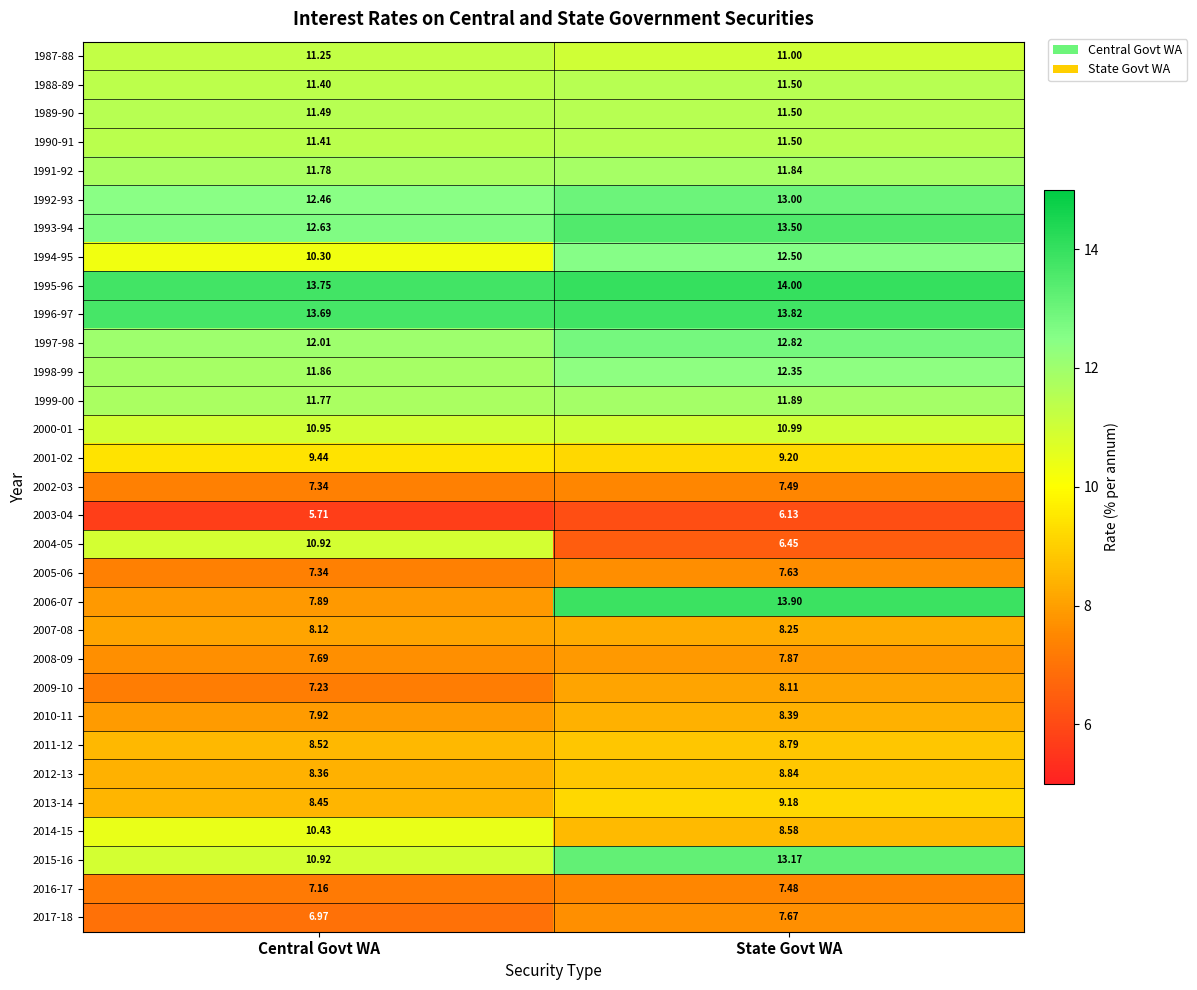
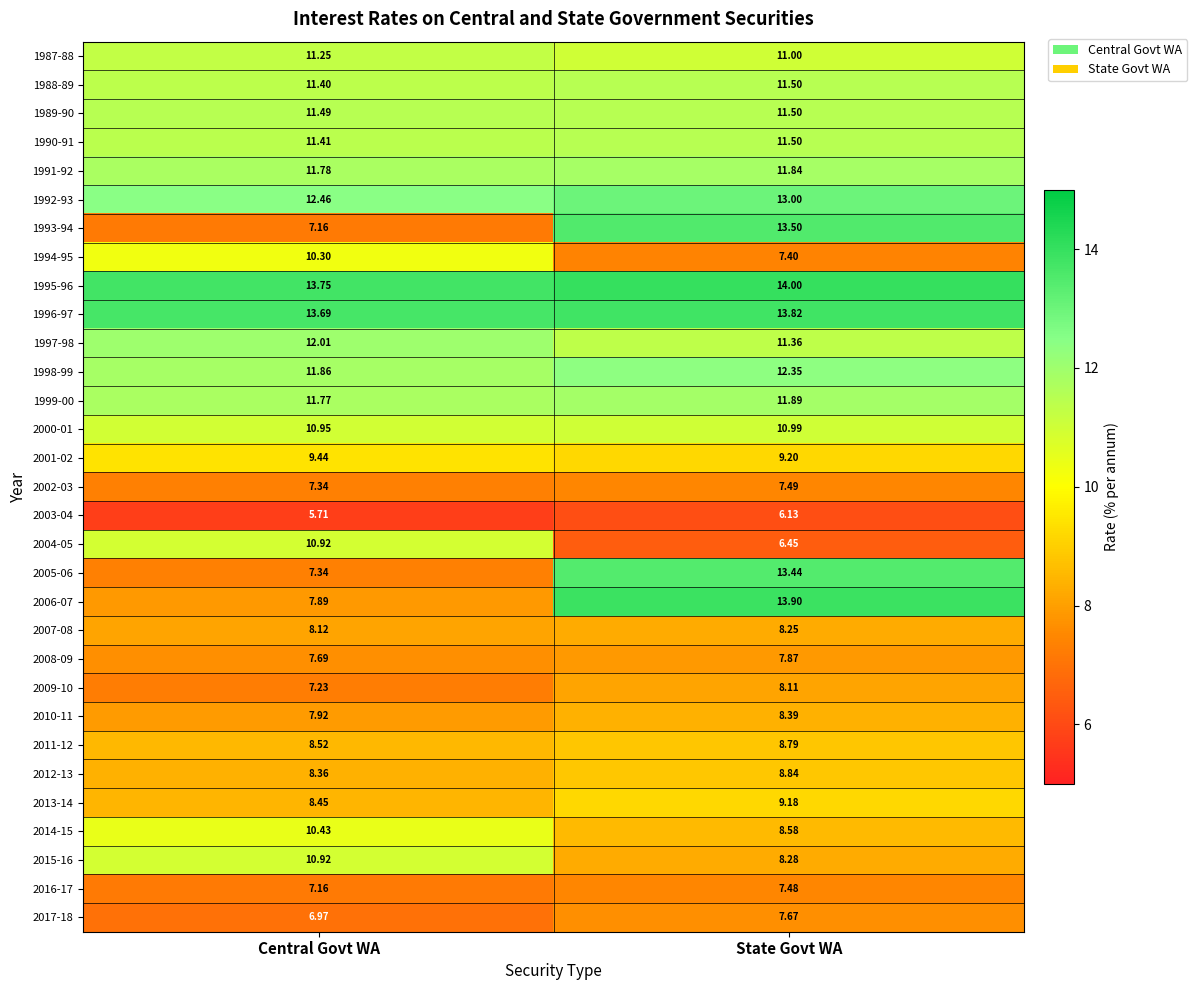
1993-94, Central Govt WA: 12.63 -> 7.16
1994-95, State Govt WA: 12.50 -> 7.40
1997-98, State Govt WA: 12.82 -> 11.36
2005-06, State Govt WA: 7.63 -> 13.44
2015-16, State Govt WA: 13.17 -> 8.28
